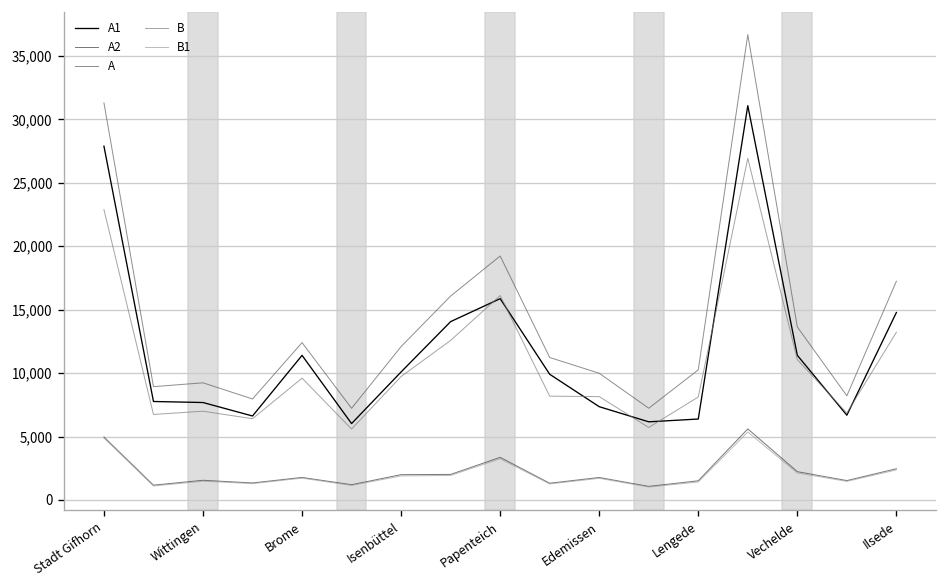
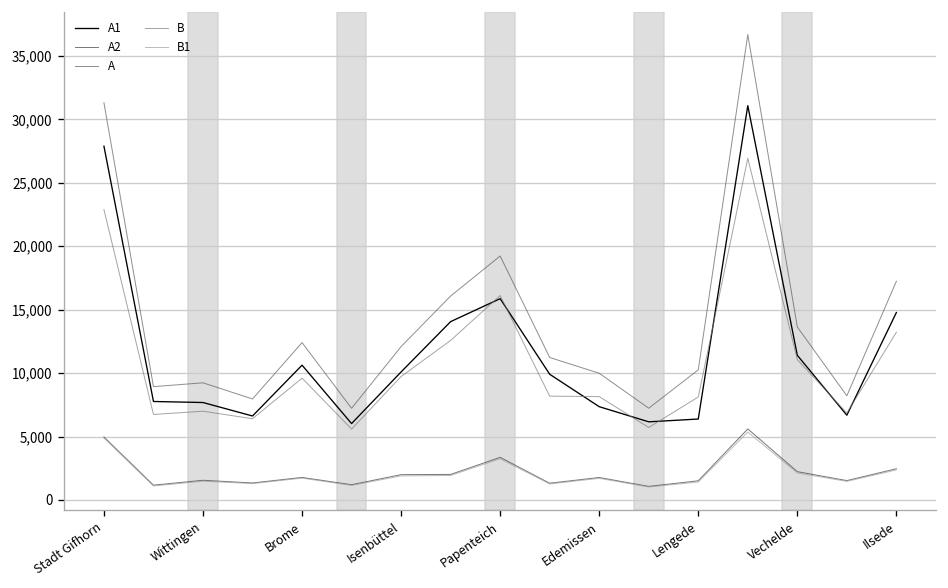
A1, Brome: 11,400 -> 10,600
